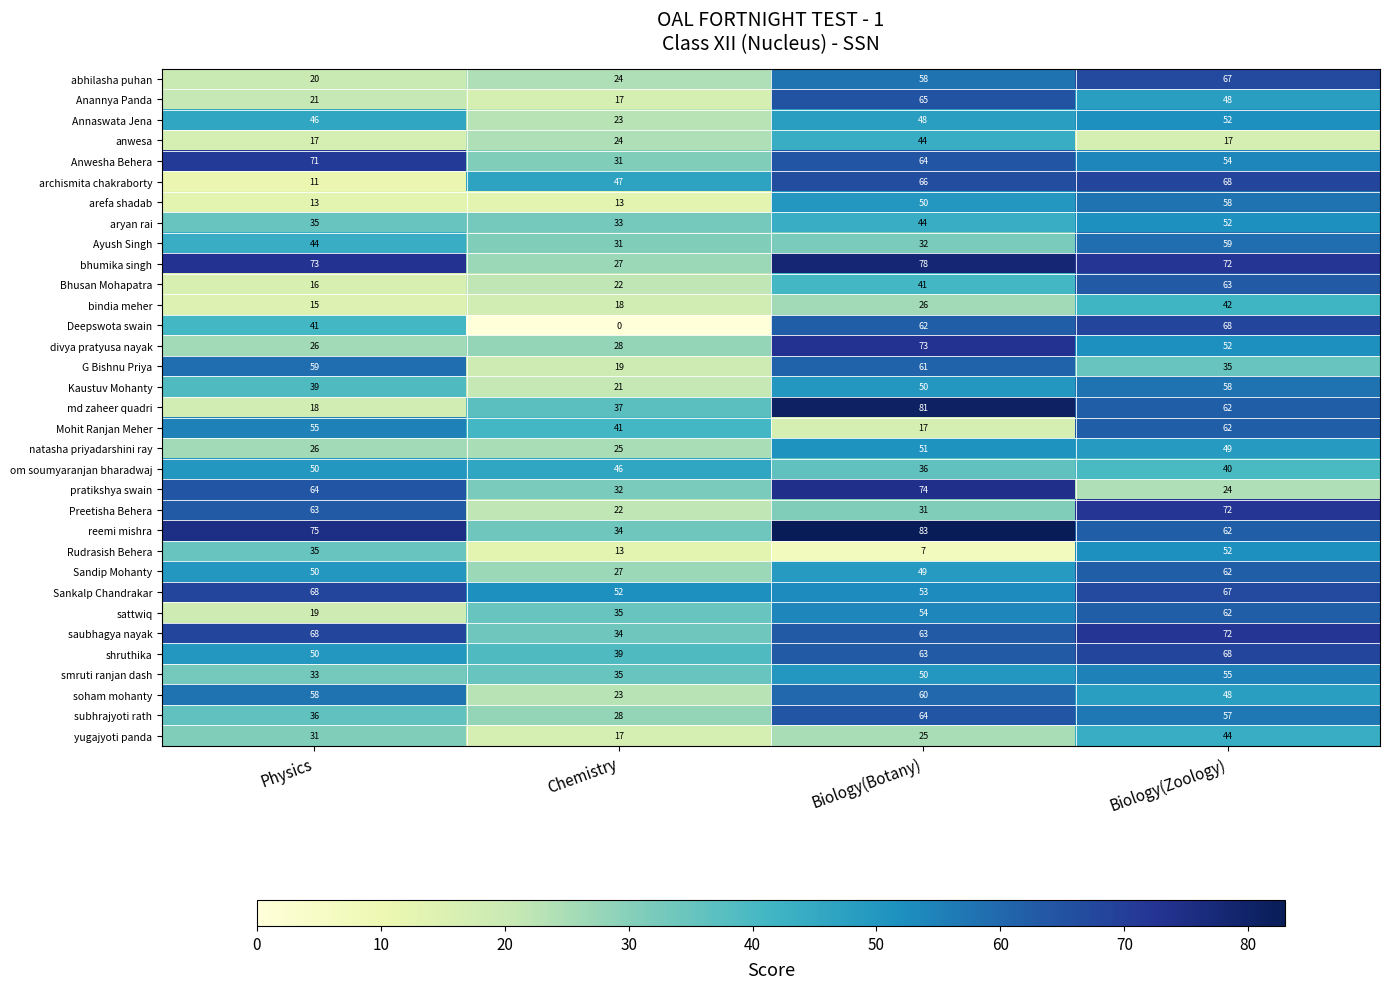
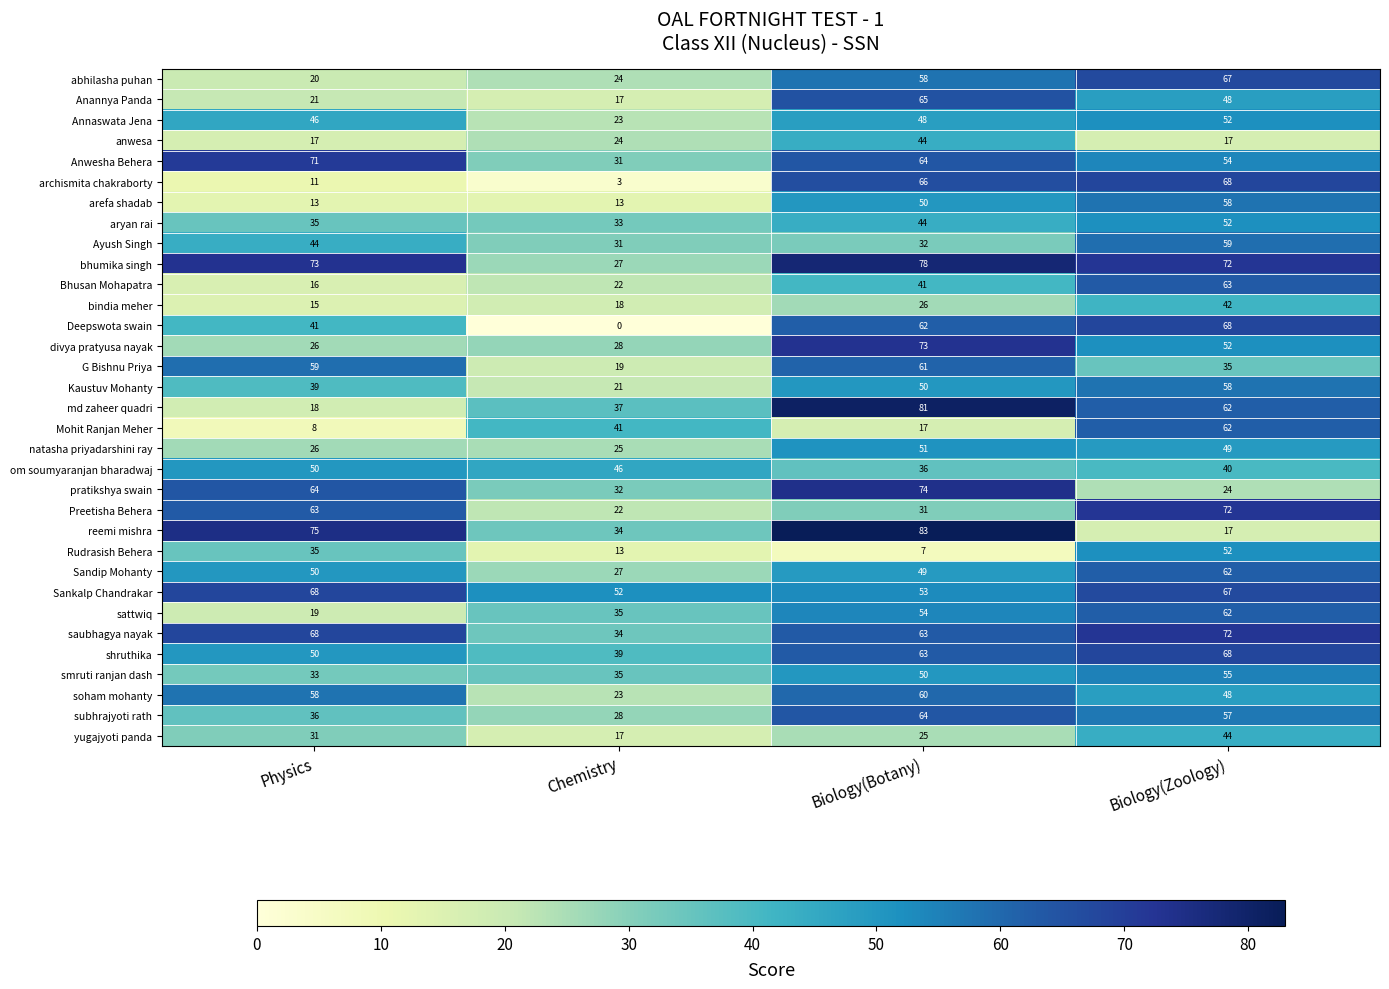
archismita chakraborty, Chemistry: 47 -> 3
Mohit Ranjan Meher, Physics: 55 -> 8
reemi mishra, Biology(Zoology): 62 -> 17
